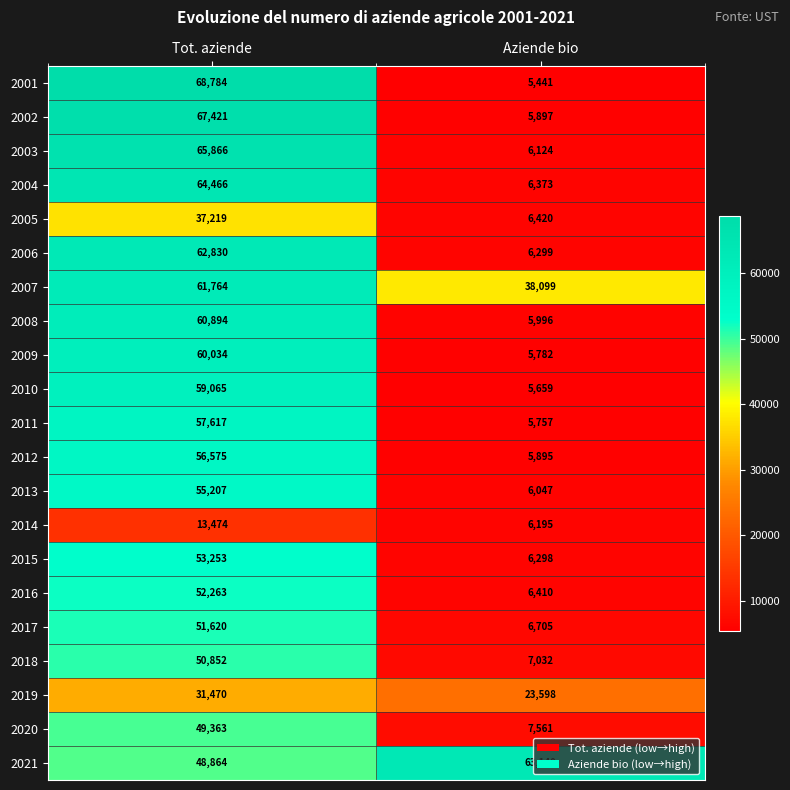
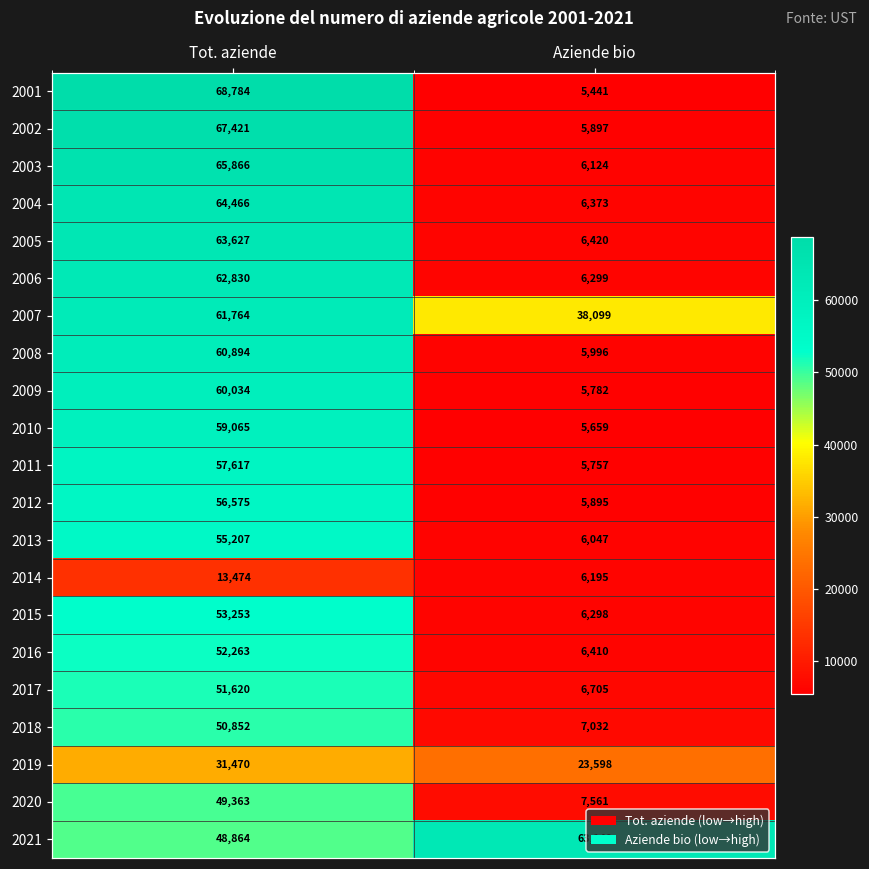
2005, Tot. aziende: 37,219 -> 63,627
